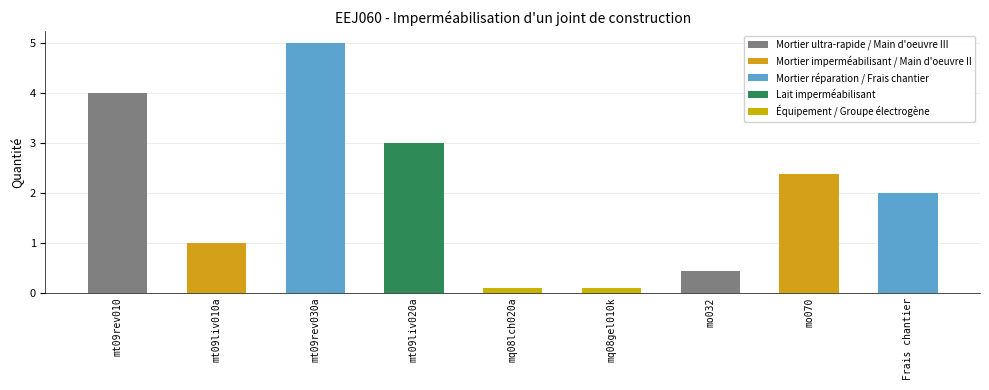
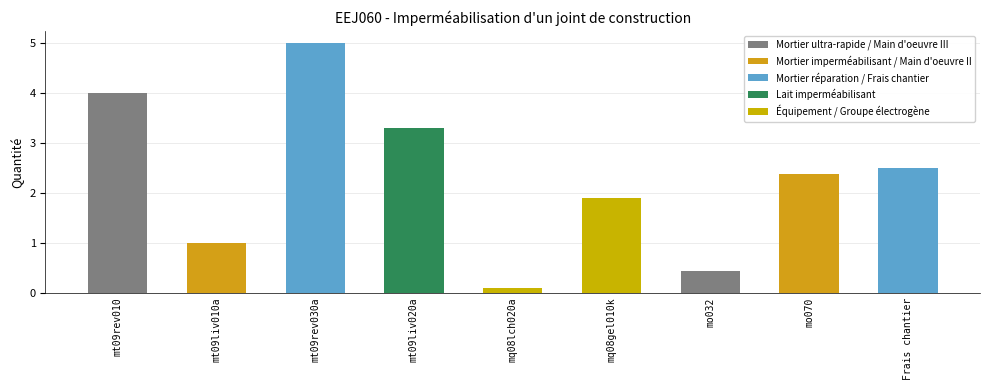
mt09liv020a: 3.0 -> 3.3
mq08gel010k: 0.1 -> 1.9
Frais chantier: 2.0 -> 2.5
